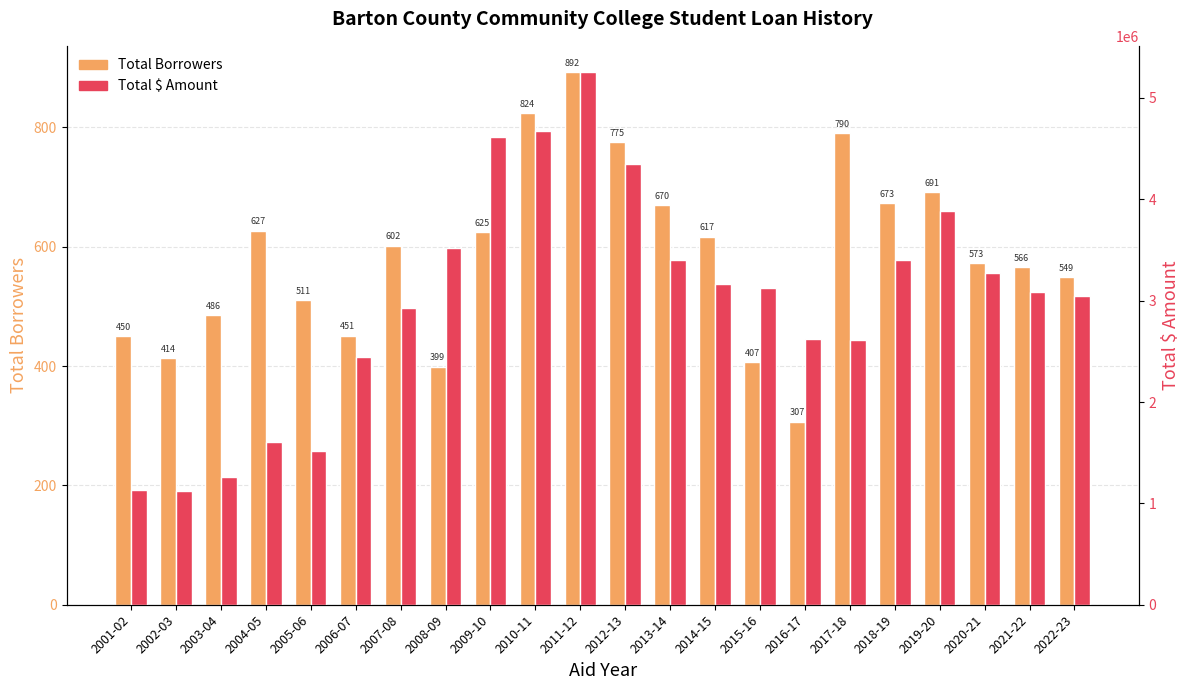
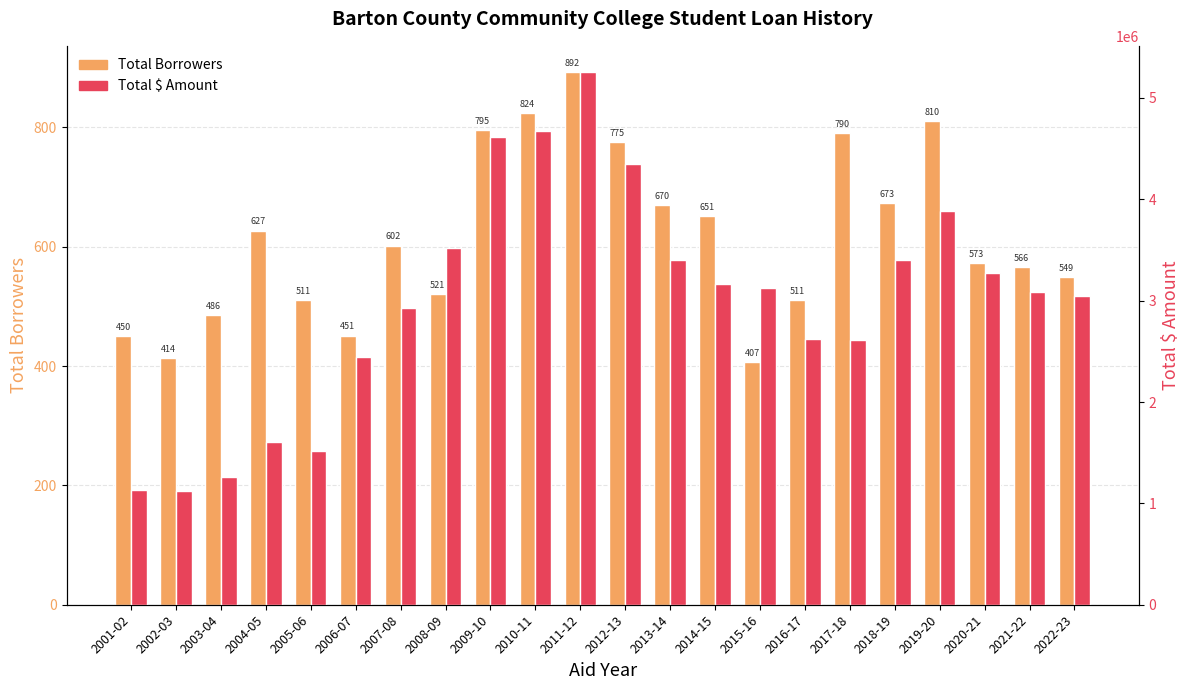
Total Borrowers, 2008-09: 399 -> 521
Total Borrowers, 2009-10: 625 -> 795
Total Borrowers, 2014-15: 617 -> 651
Total Borrowers, 2016-17: 307 -> 511
Total Borrowers, 2019-20: 691 -> 810
